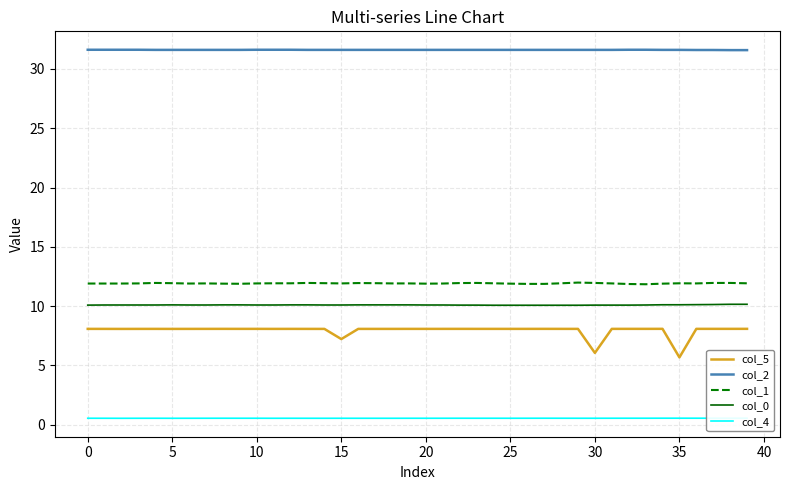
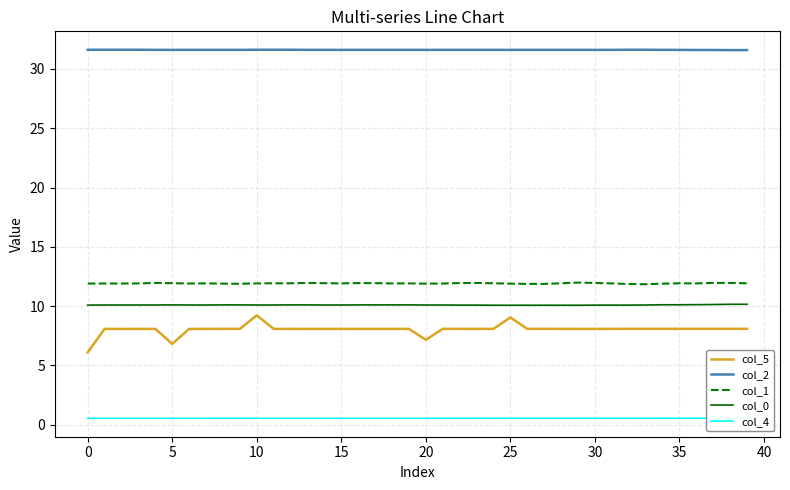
col_5, 0: 8.1 -> 6.1
col_5, 5: 8.1 -> 6.8
col_5, 10: 8.1 -> 9.2
col_5, 15: 7.2 -> 8.1
col_5, 20: 8.1 -> 7.2
col_5, 25: 8.1 -> 9.1
col_5, 30: 6.1 -> 8.1
col_5, 35: 5.7 -> 8.1
